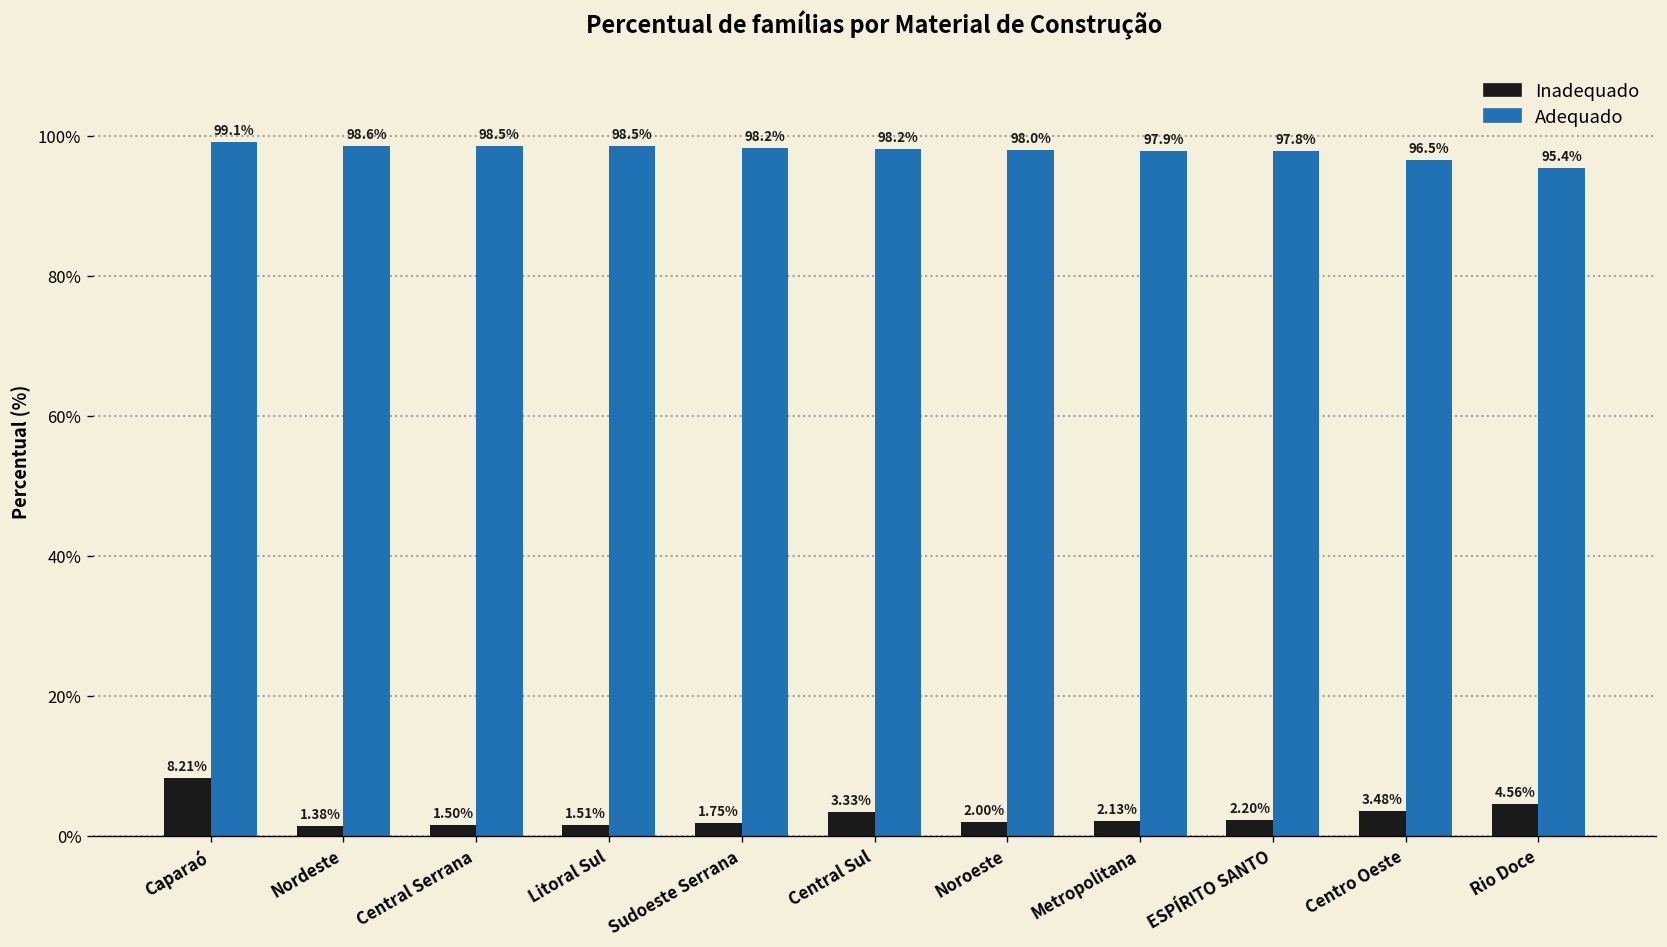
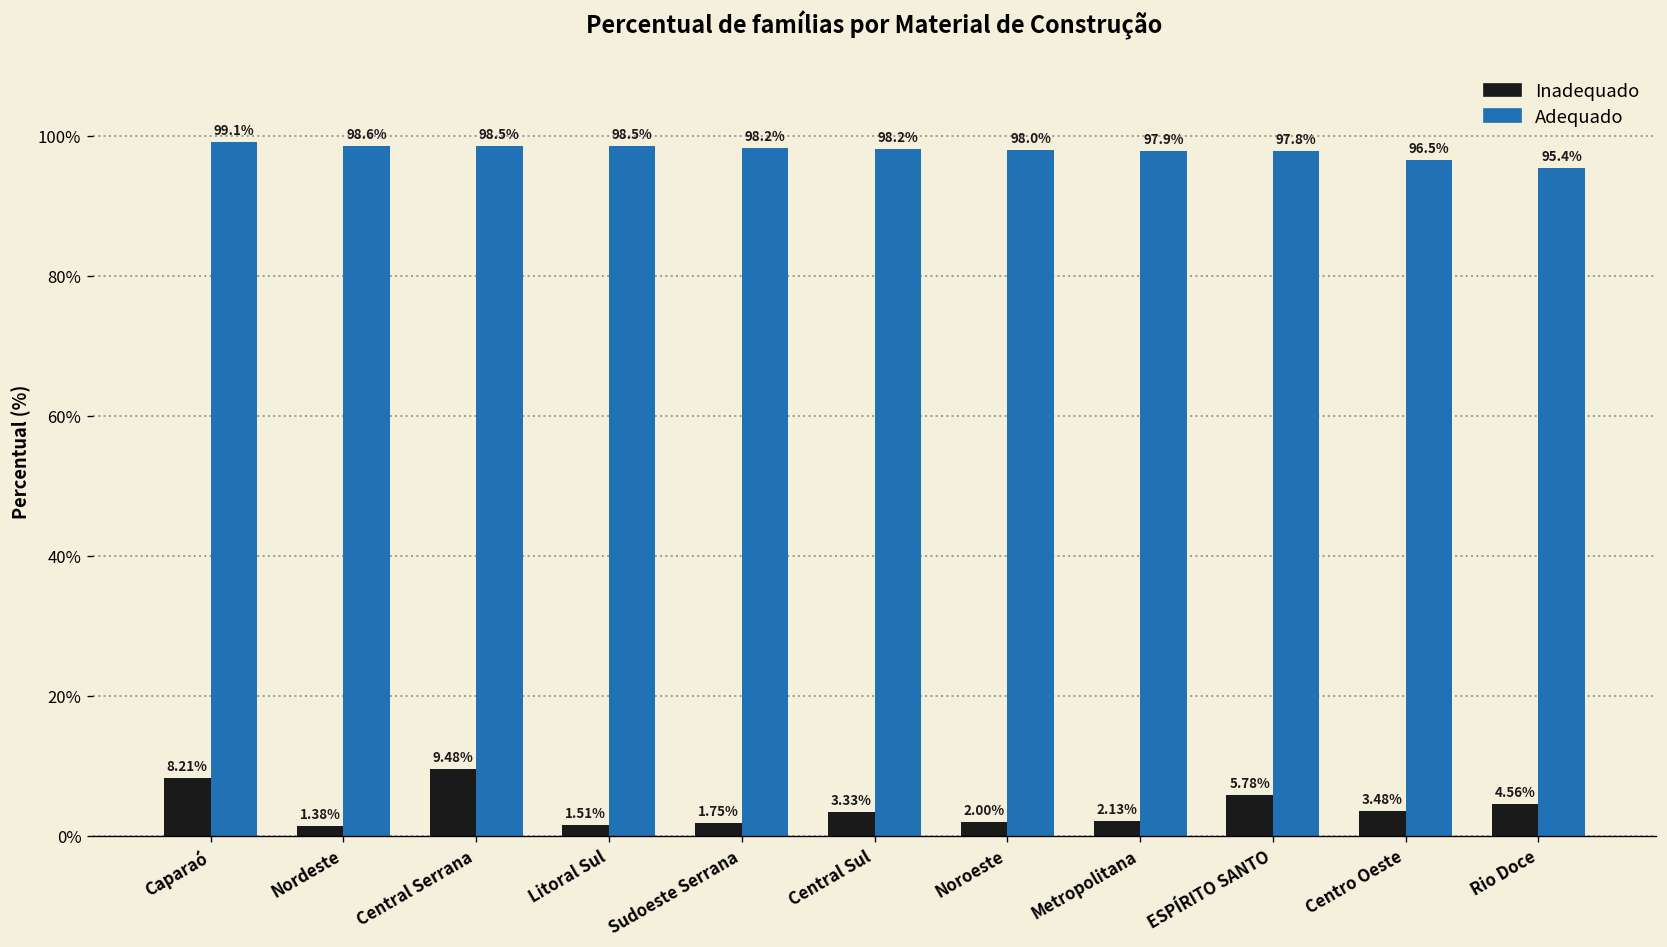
Inadequado, Central Serrana: 1.50% -> 9.48%
Inadequado, ESPÍRITO SANTO: 2.20% -> 5.78%
